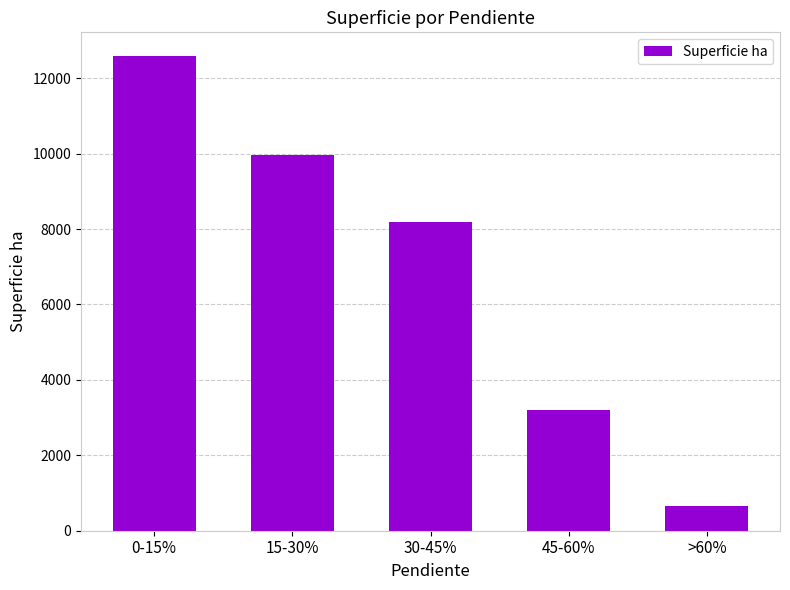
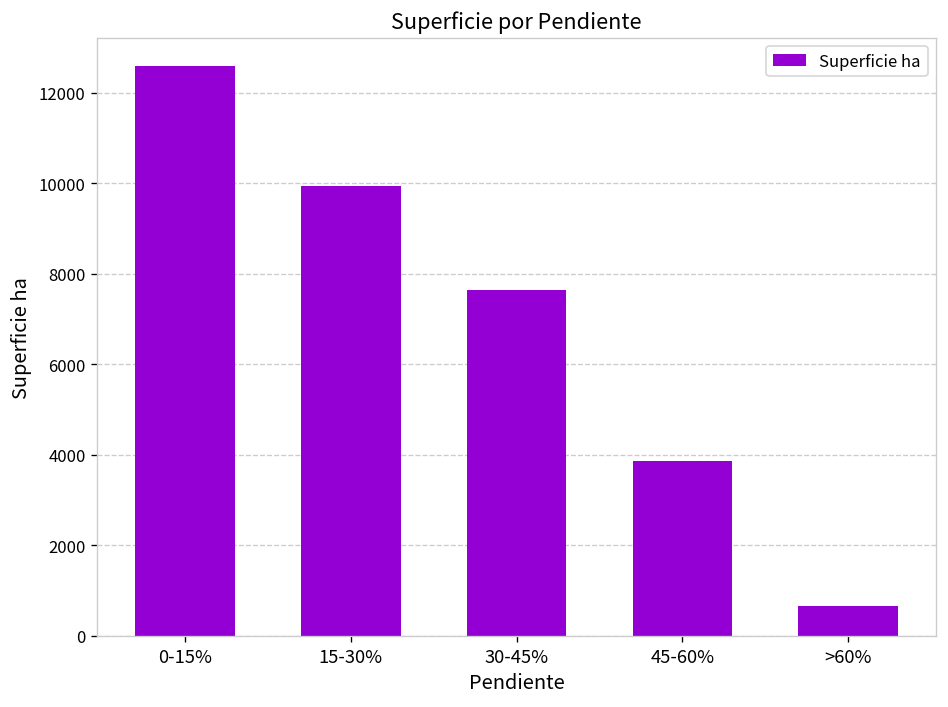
30-45%: 8200 -> 7600
45-60%: 3200 -> 3900
